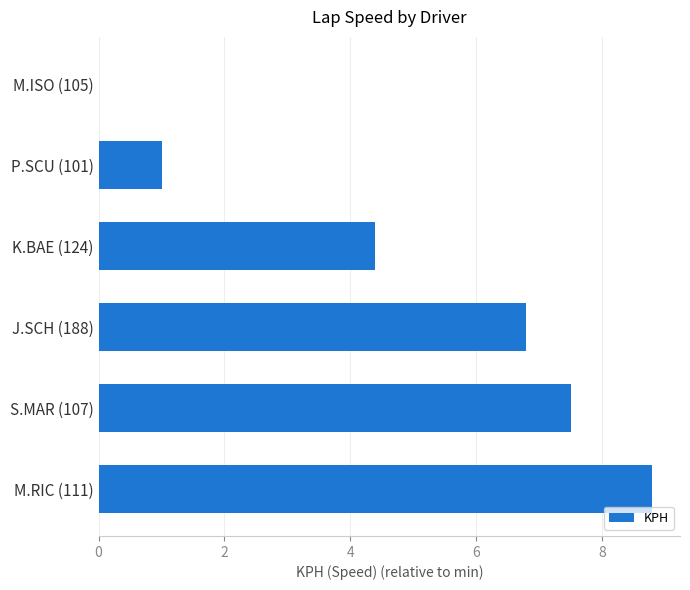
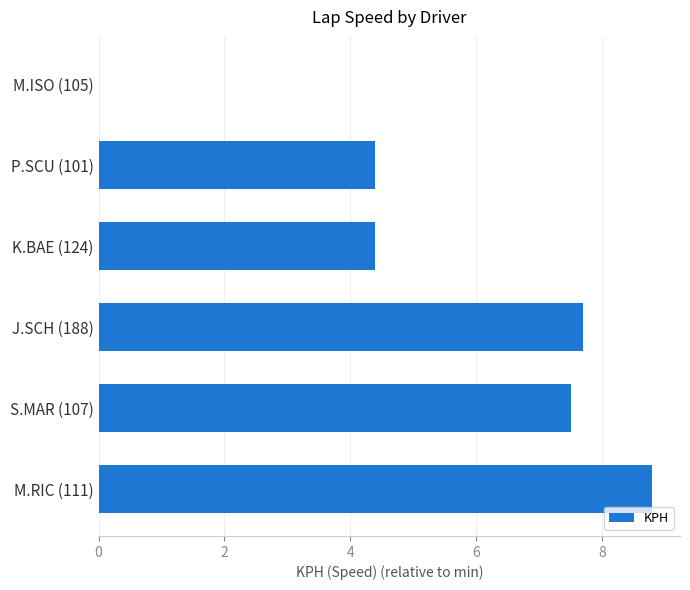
P.SCU (101): 1.0 -> 4.4
J.SCH (188): 6.8 -> 7.7
